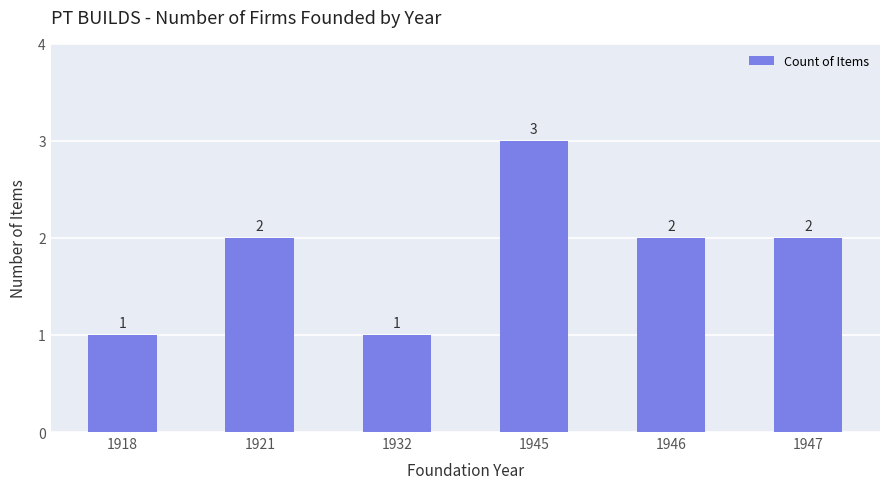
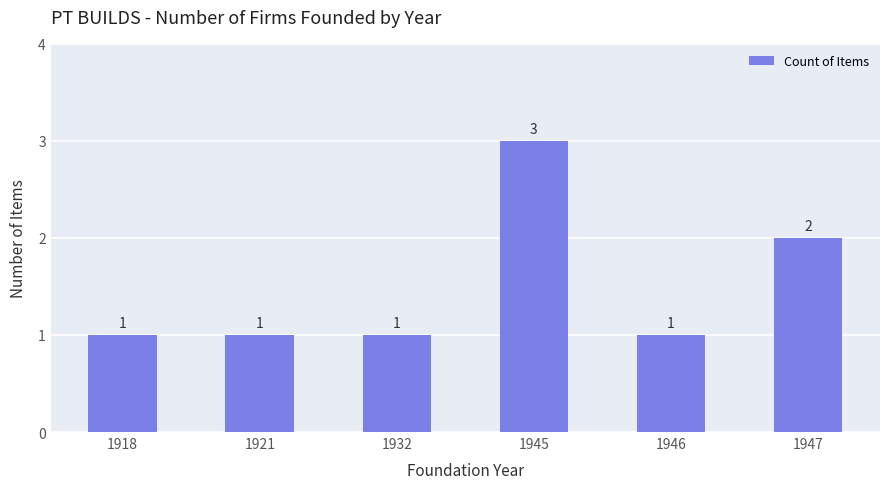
1921: 2 -> 1
1946: 2 -> 1
